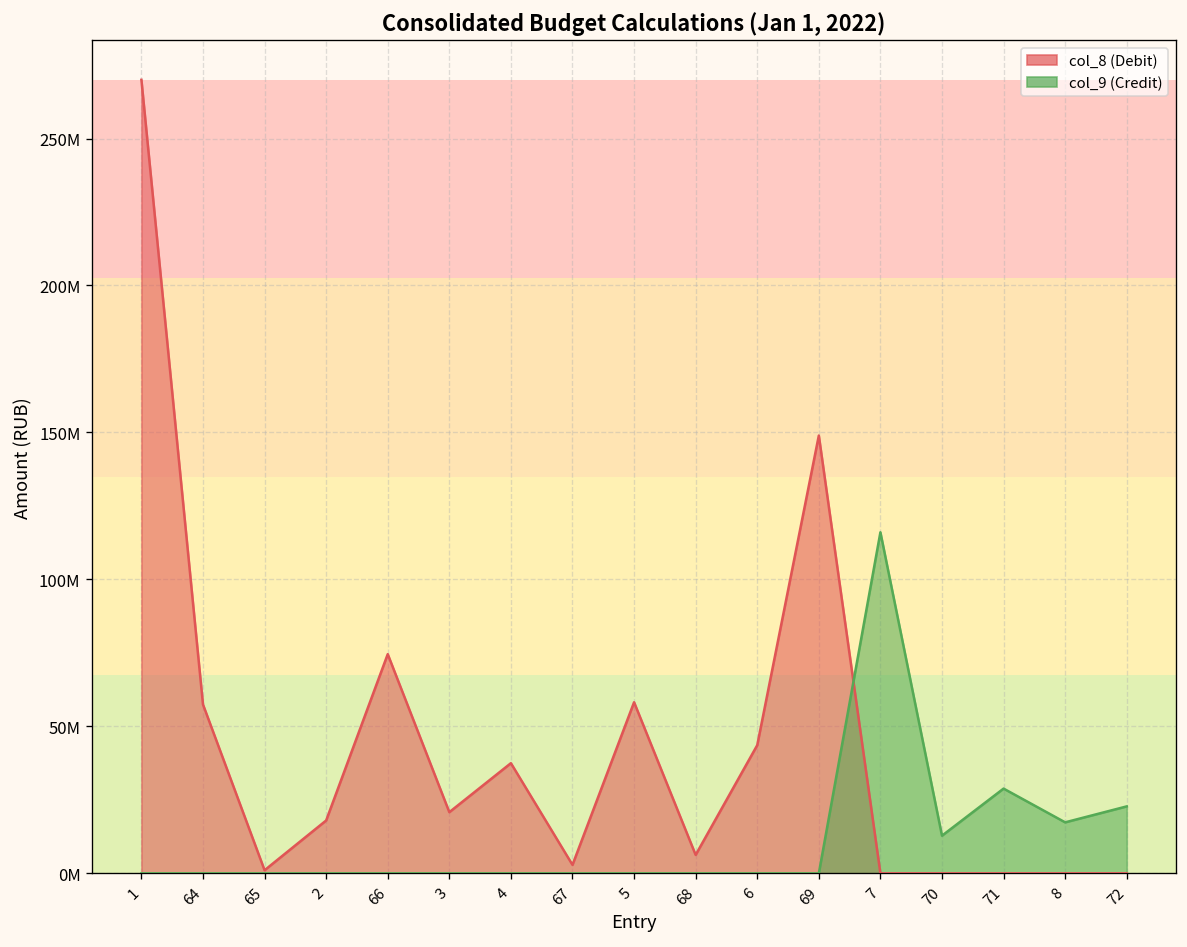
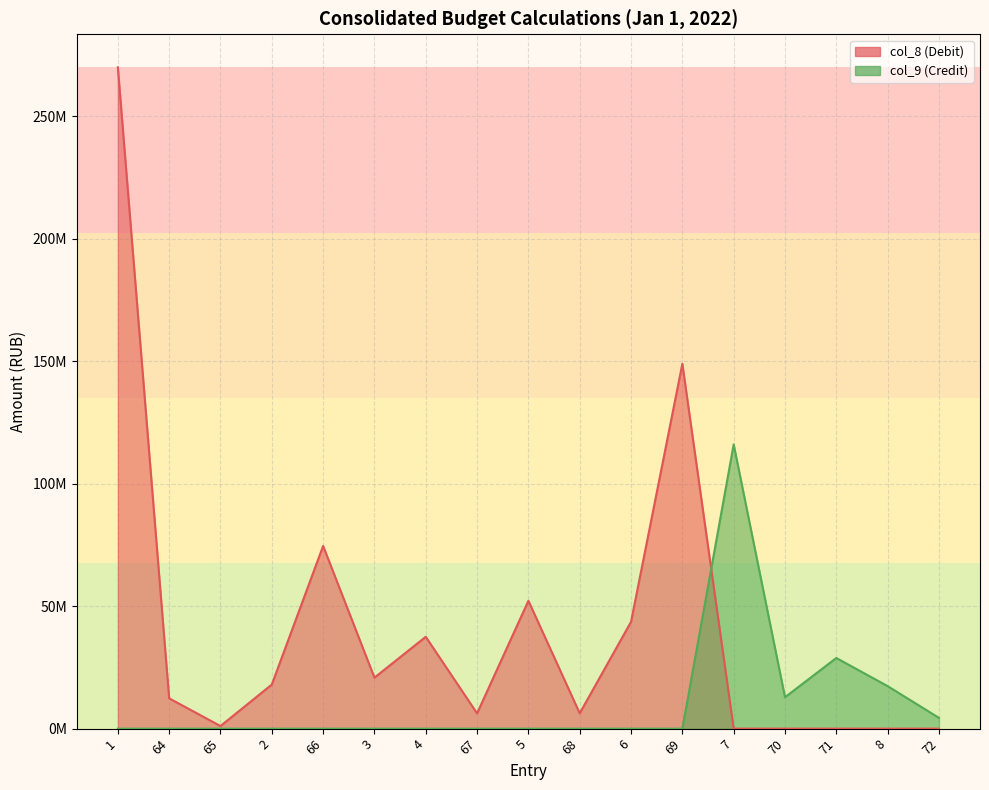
col_8 (Debit), 64: 57000000 -> 12000000
col_8 (Debit), 67: 3000000 -> 6000000
col_8 (Debit), 5: 58000000 -> 52000000
col_9 (Credit), 72: 23000000 -> 4000000
